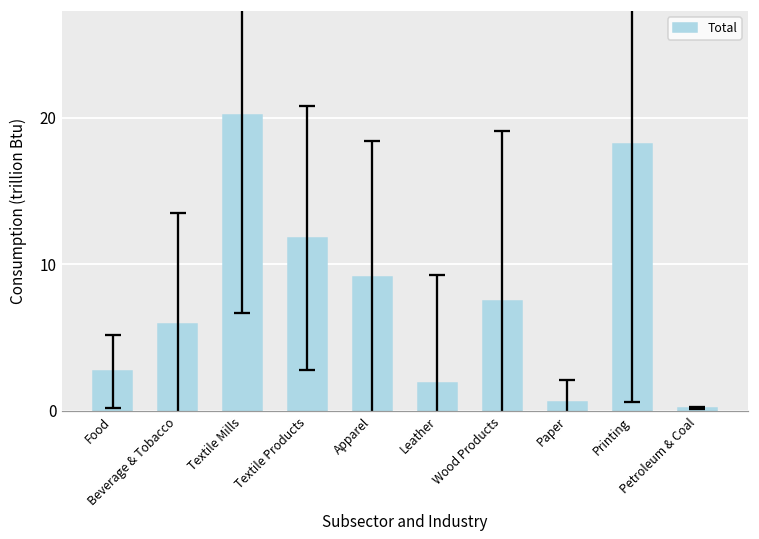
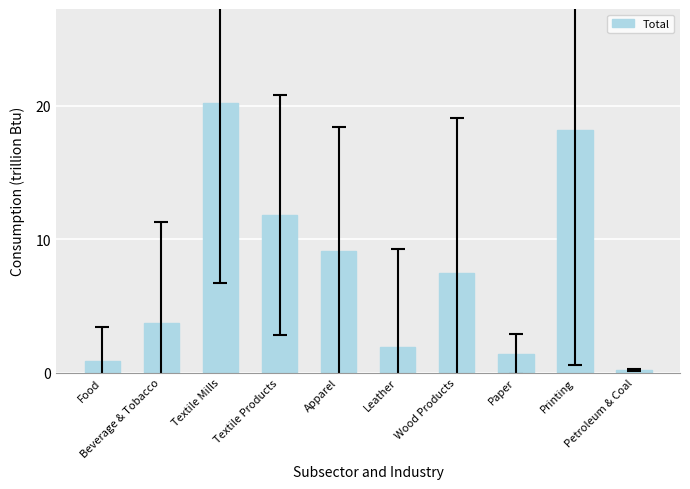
Total, Food: 2.7 -> 0.9
Total, Beverage & Tobacco: 5.9 -> 3.7
Total, Paper: 0.6 -> 1.4
